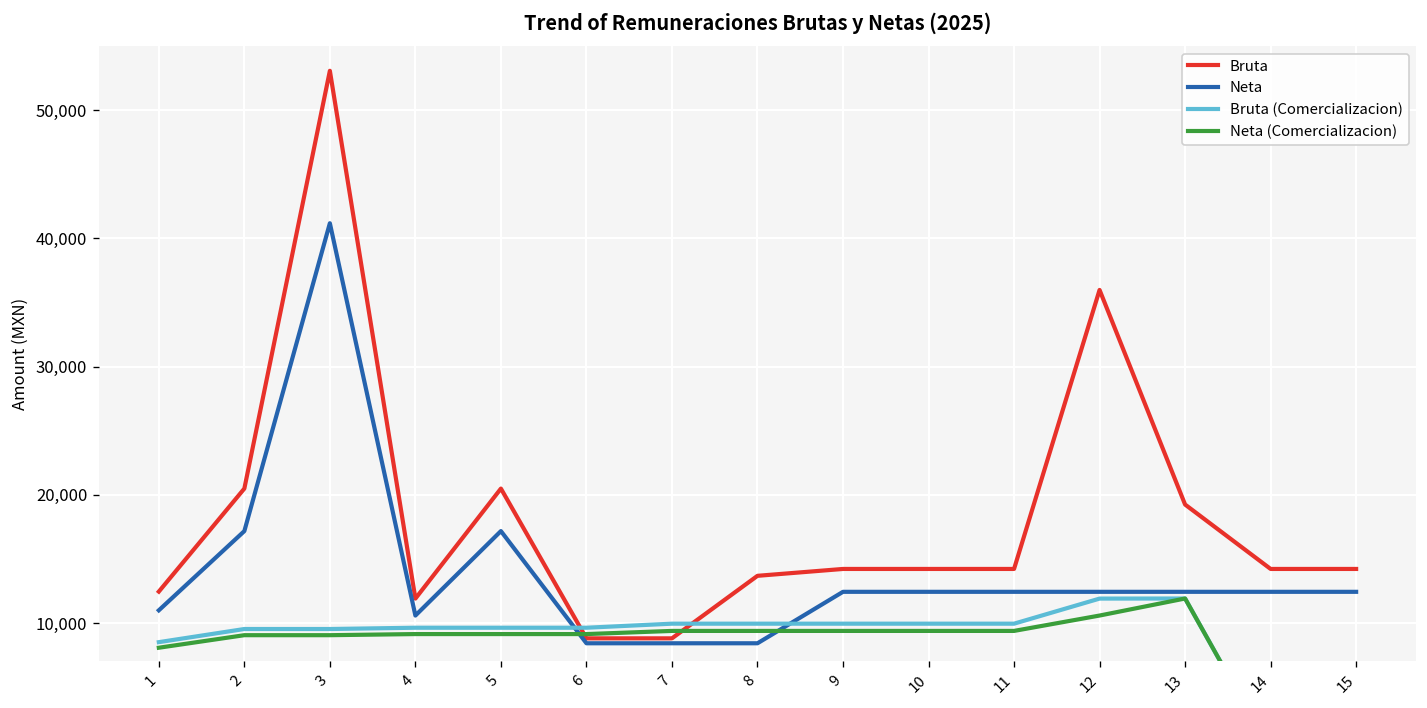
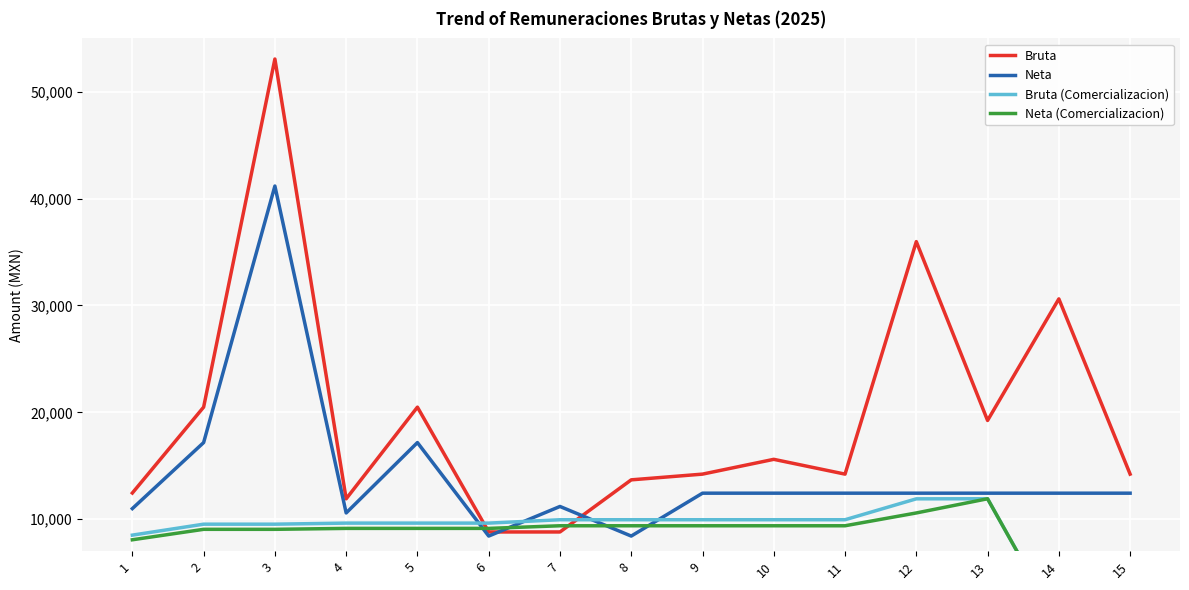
Neta, 7: 8,400 -> 11,200
Bruta, 10: 14,200 -> 15,600
Bruta, 14: 14,200 -> 30,600
